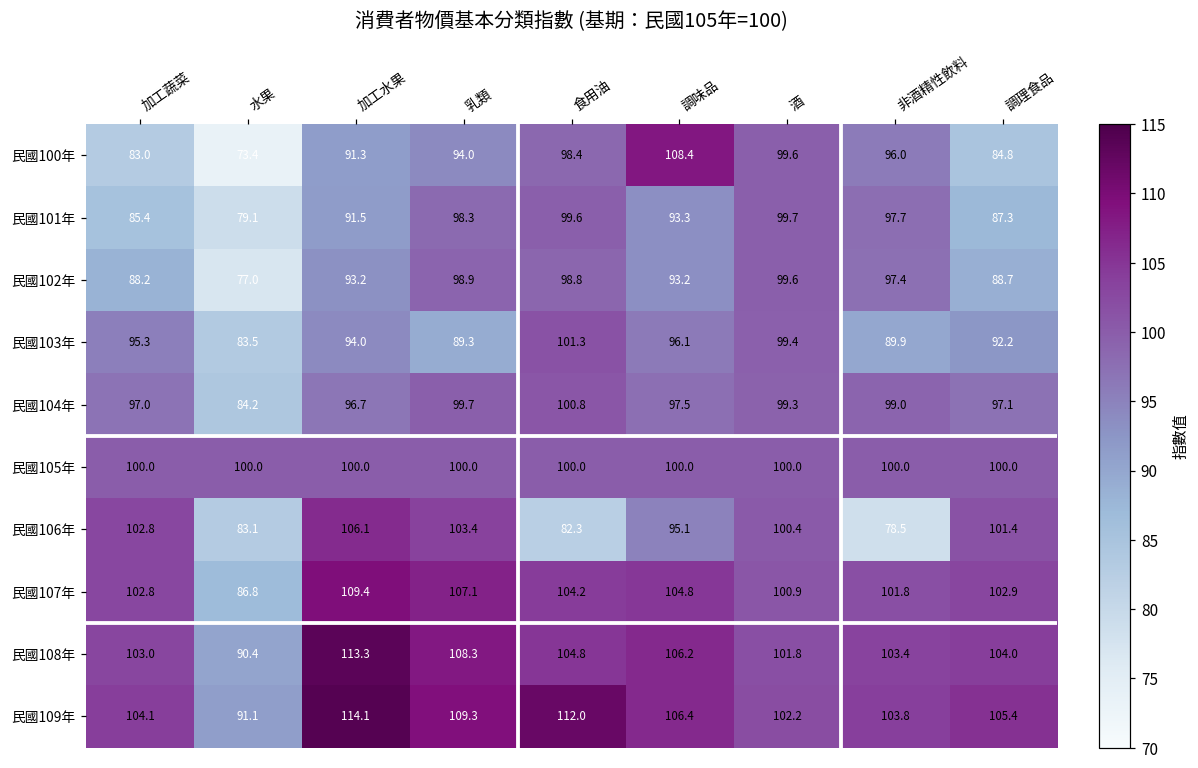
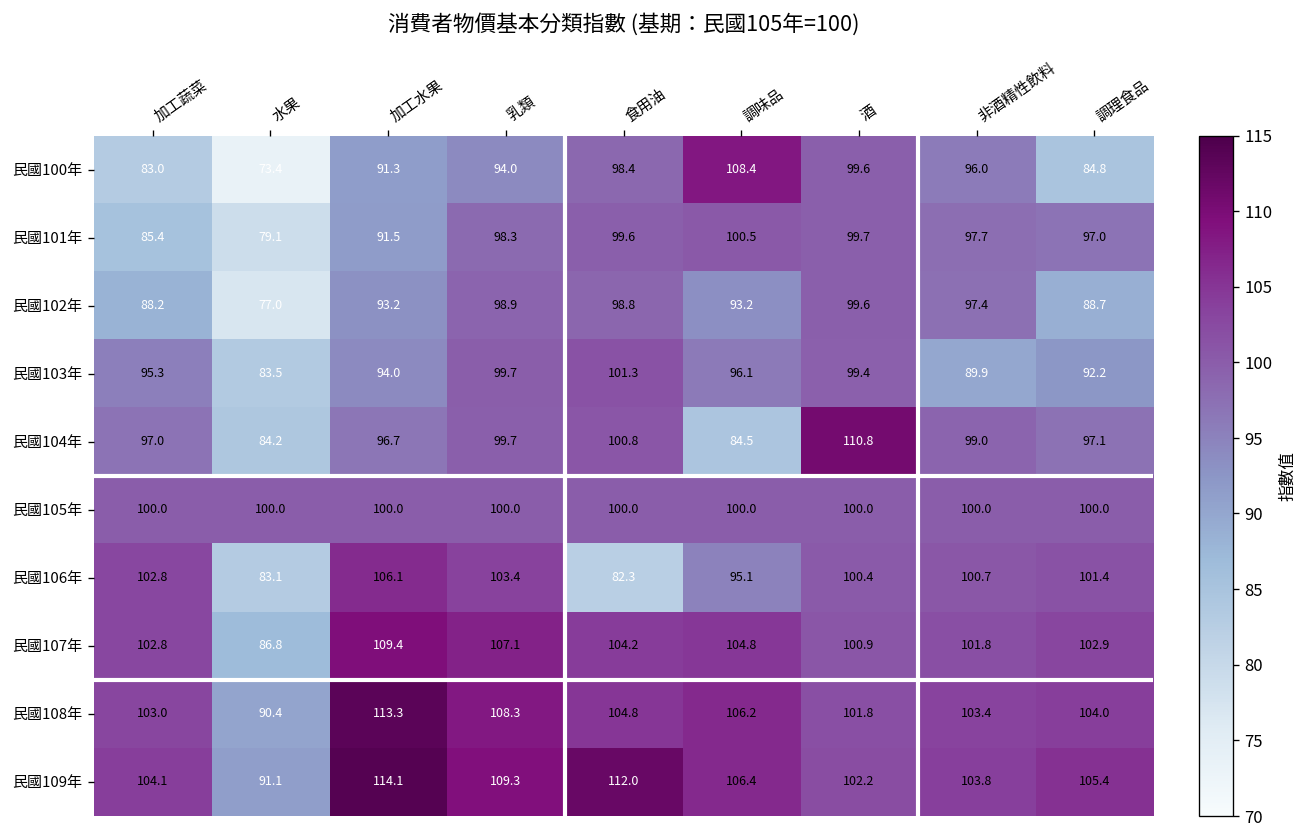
民國101年, 調味品: 93.3 -> 100.5
民國101年, 調理食品: 87.3 -> 97.0
民國103年, 乳類: 89.3 -> 99.7
民國104年, 調味品: 97.5 -> 84.5
民國104年, 酒: 99.3 -> 110.8
民國106年, 非酒精性飲料: 78.5 -> 100.7
